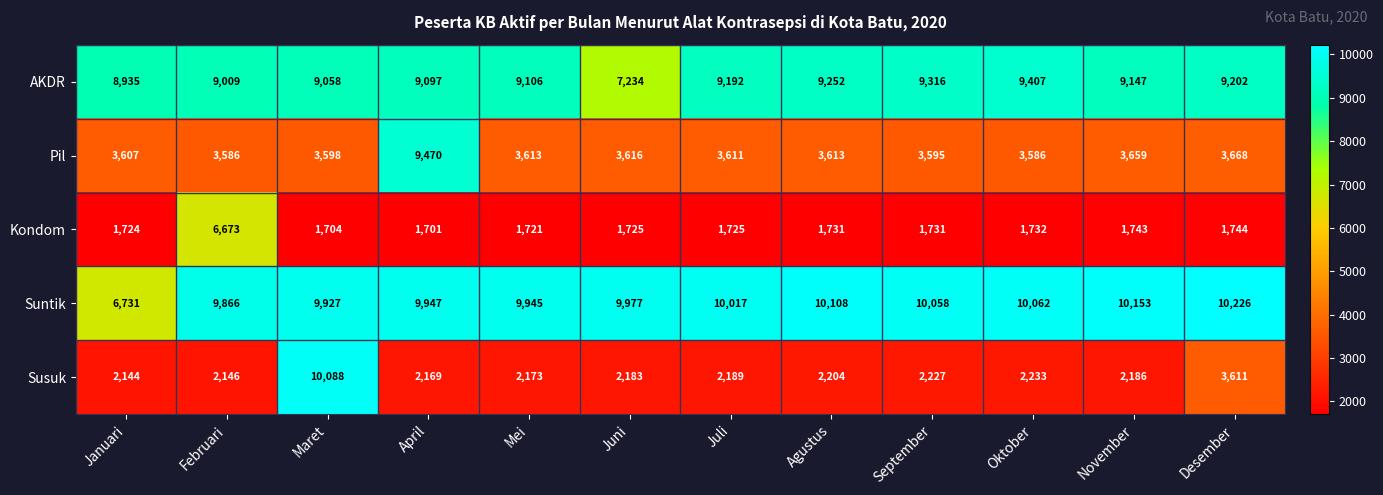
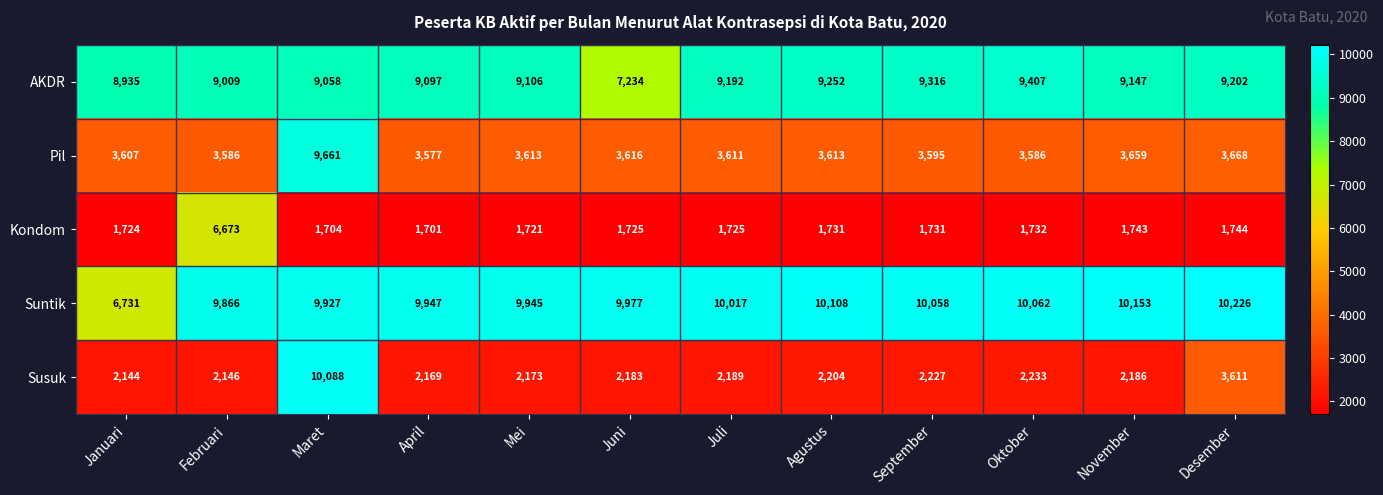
Pil, Maret: 3,598 -> 9,661
Pil, April: 9,470 -> 3,577
